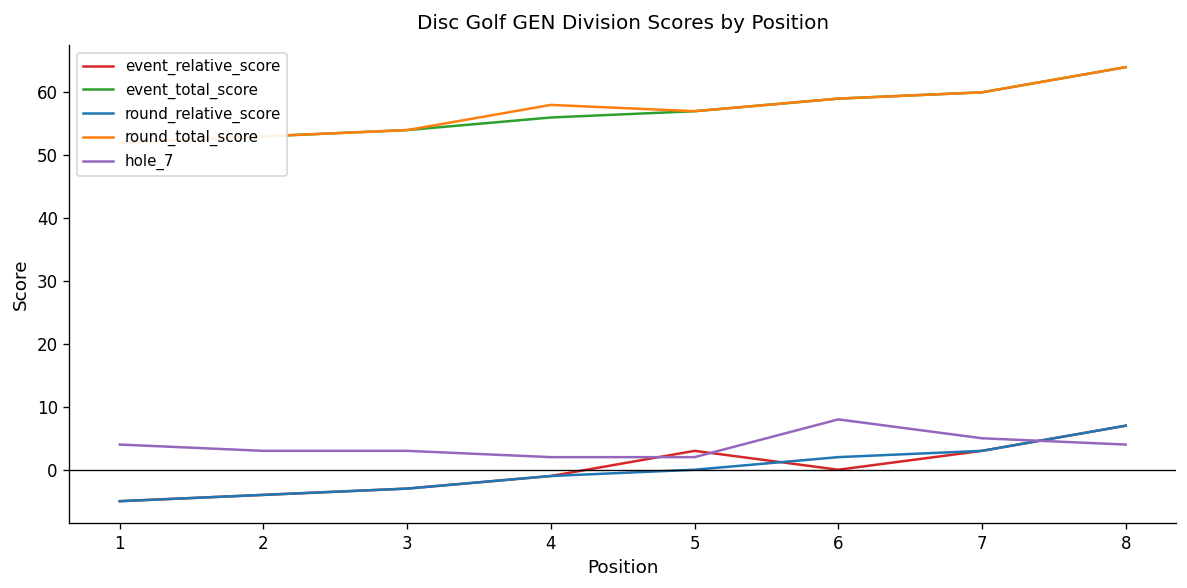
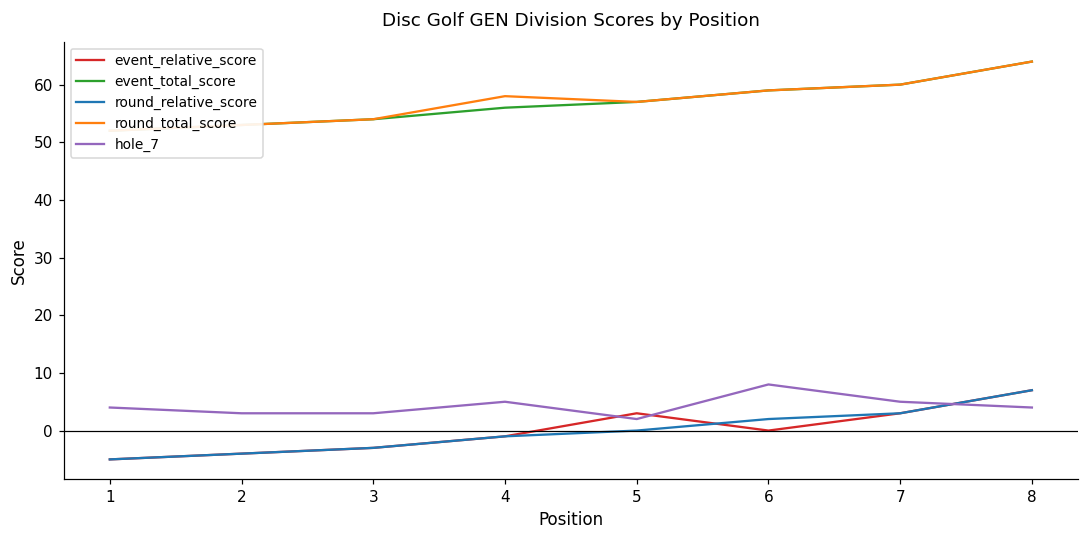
hole_7, 4: 2 -> 5
